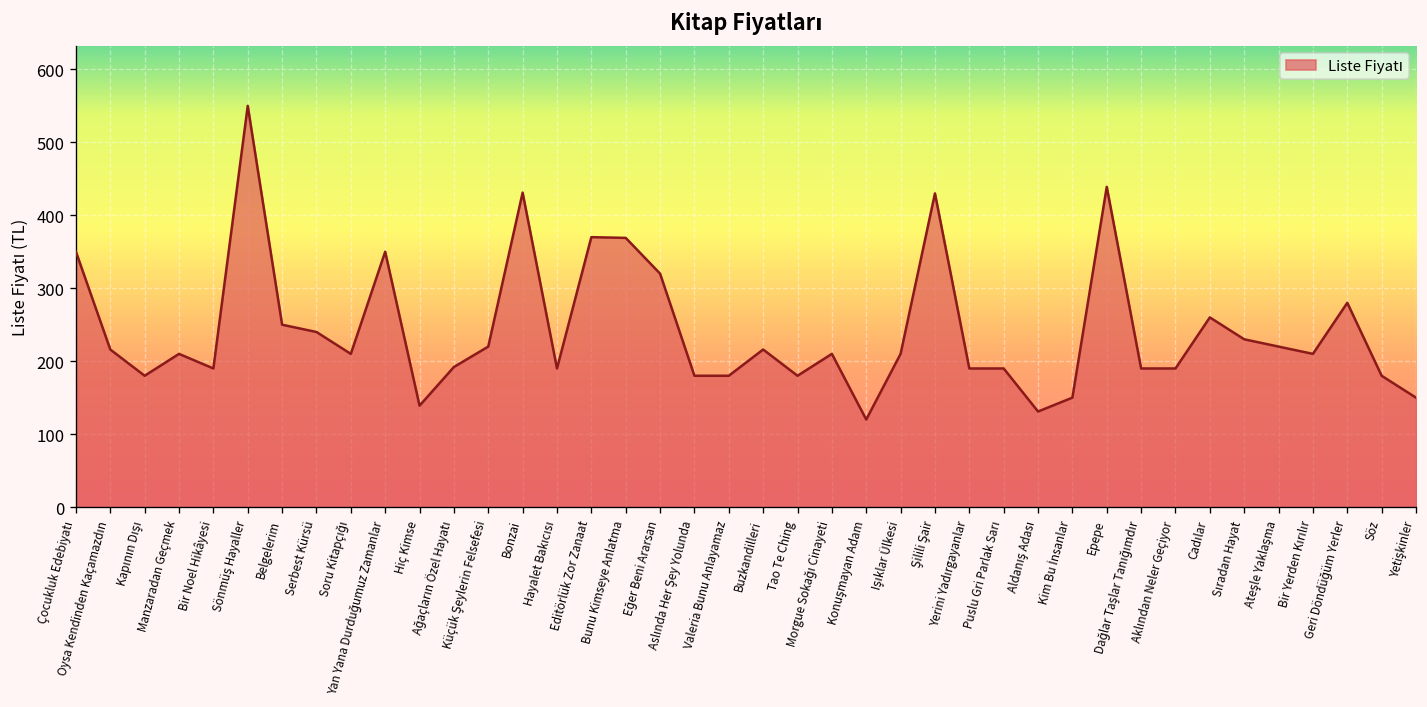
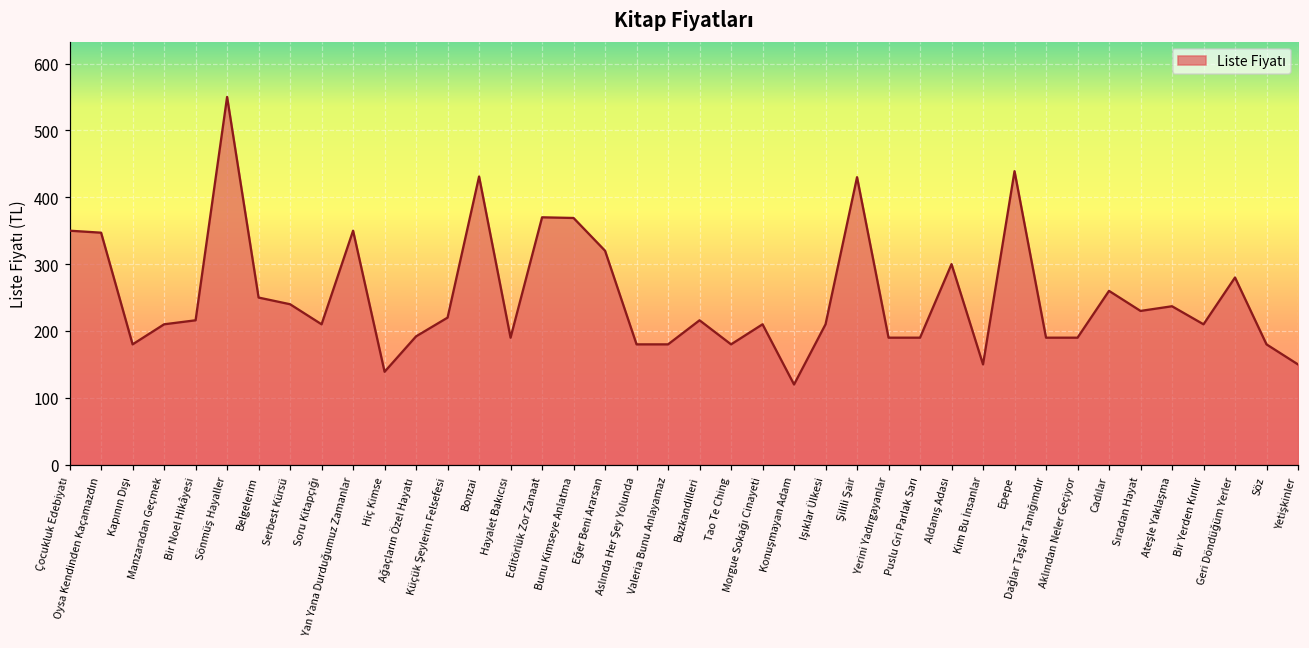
Oysa Kendinden Kaçamazdın: 220 -> 350
Bir Noel Hikâyesi: 190 -> 220
Aldanış Adası: 130 -> 300
Ateşle Yaklaşma: 220 -> 240
